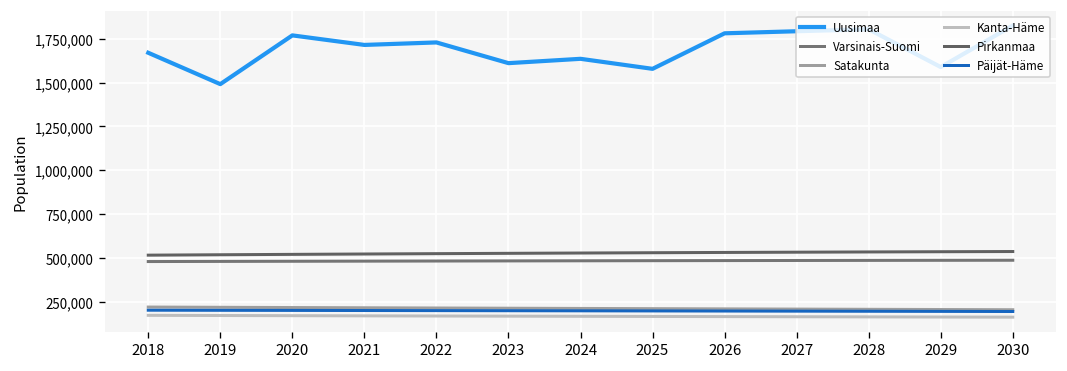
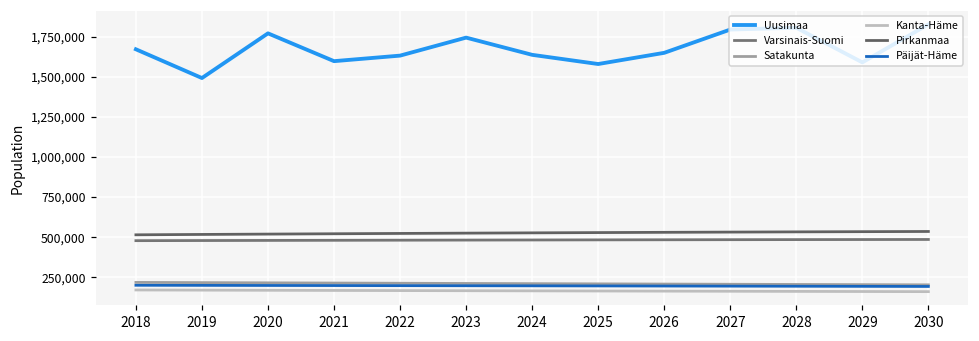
Uusimaa, 2021: 1,720,000 -> 1,600,000
Uusimaa, 2022: 1,730,000 -> 1,630,000
Uusimaa, 2023: 1,610,000 -> 1,740,000
Uusimaa, 2026: 1,780,000 -> 1,650,000
